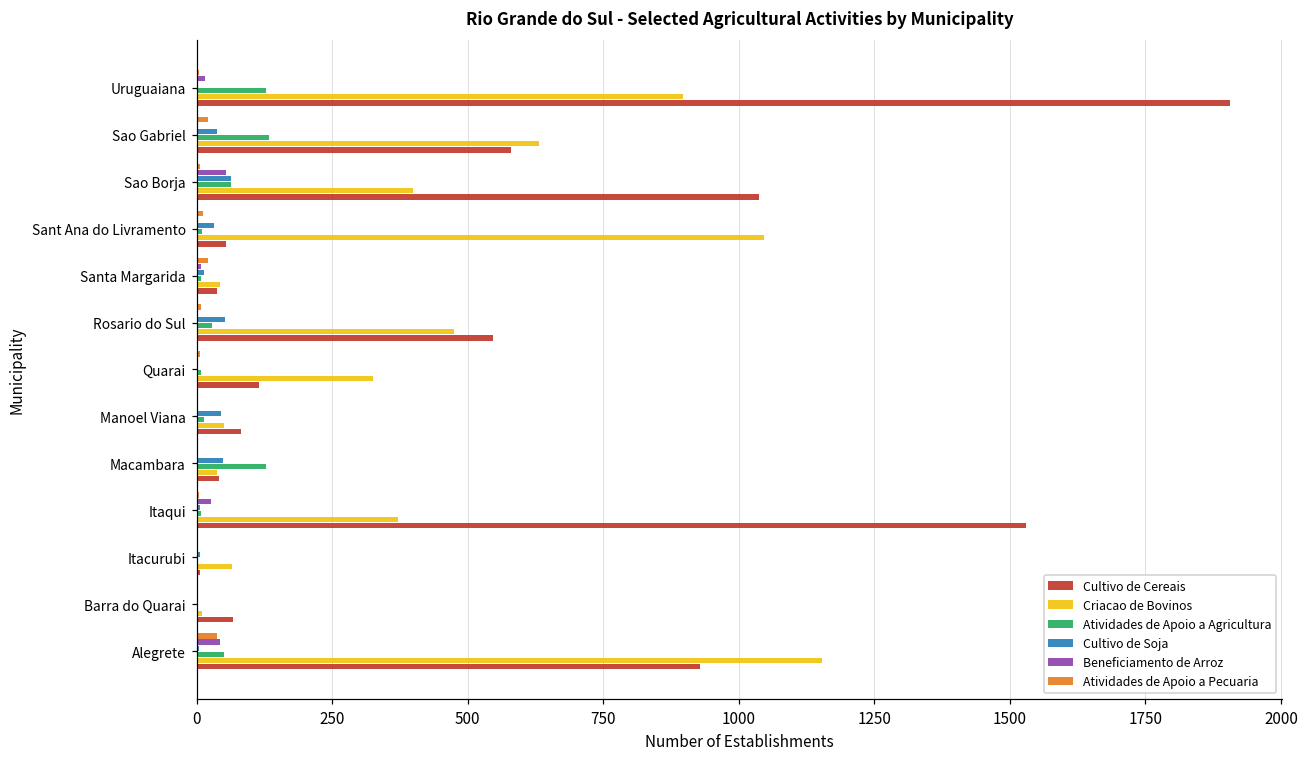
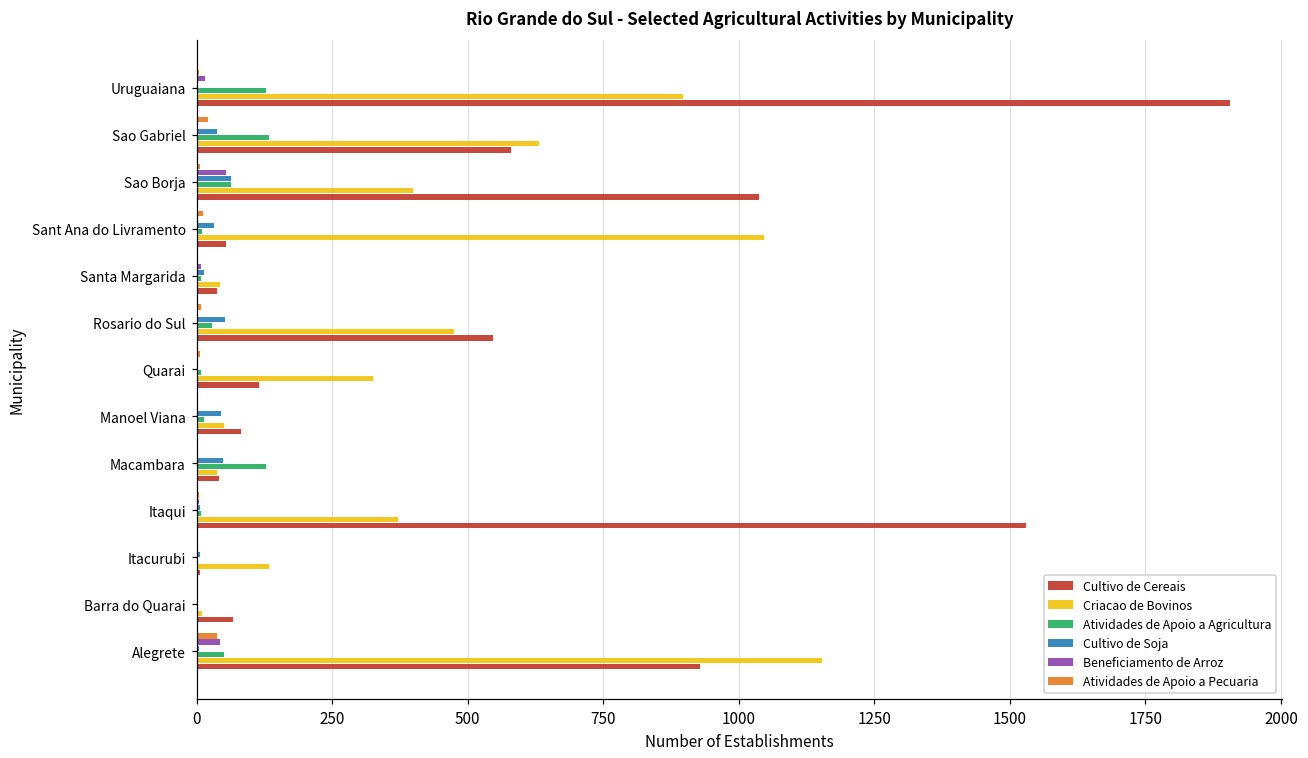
Atividades de Apoio a Pecuaria, Santa Margarida: 20 -> 0
Beneficiamento de Arroz, Itaqui: 30 -> 0
Criacao de Bovinos, Itacurubi: 70 -> 130
